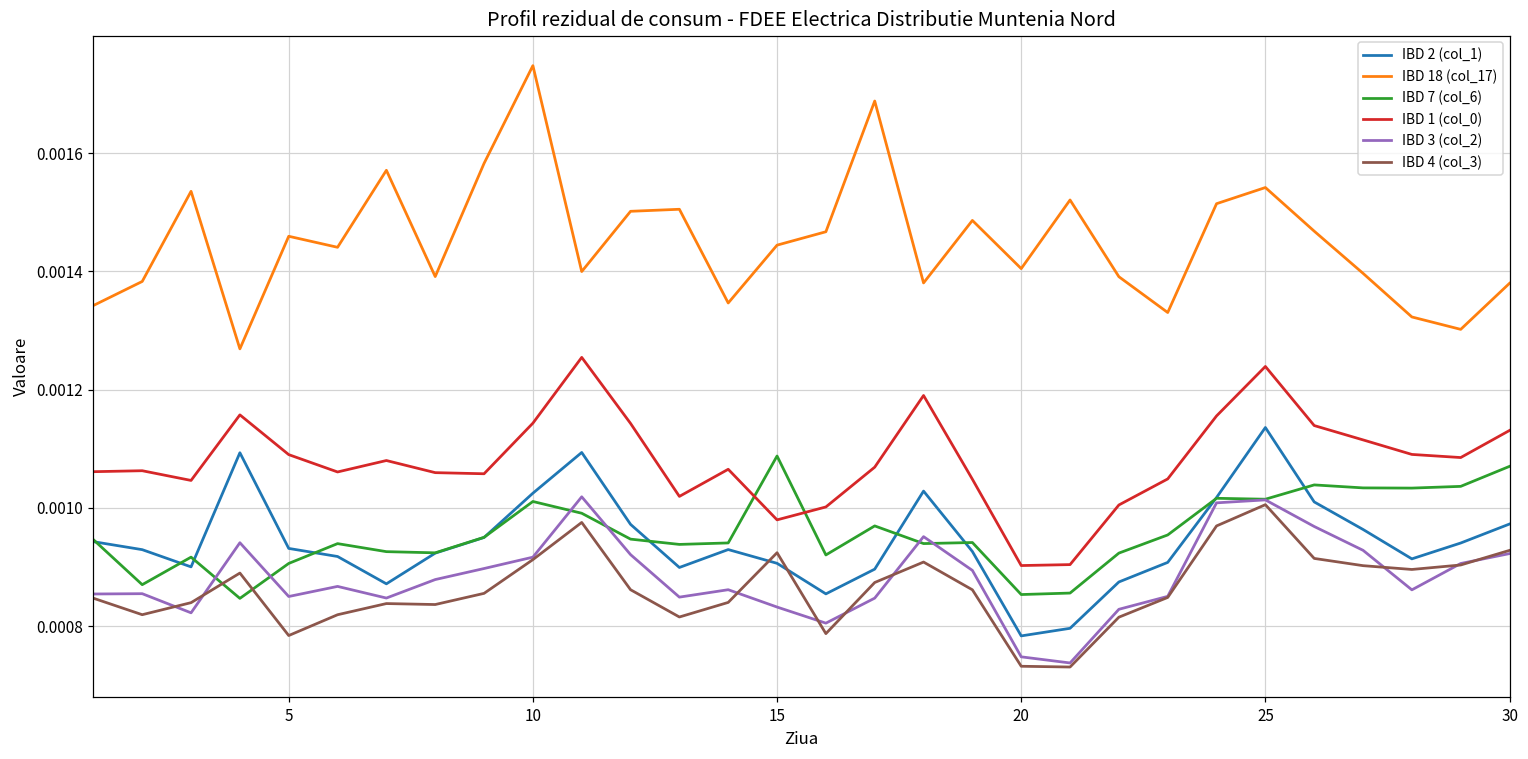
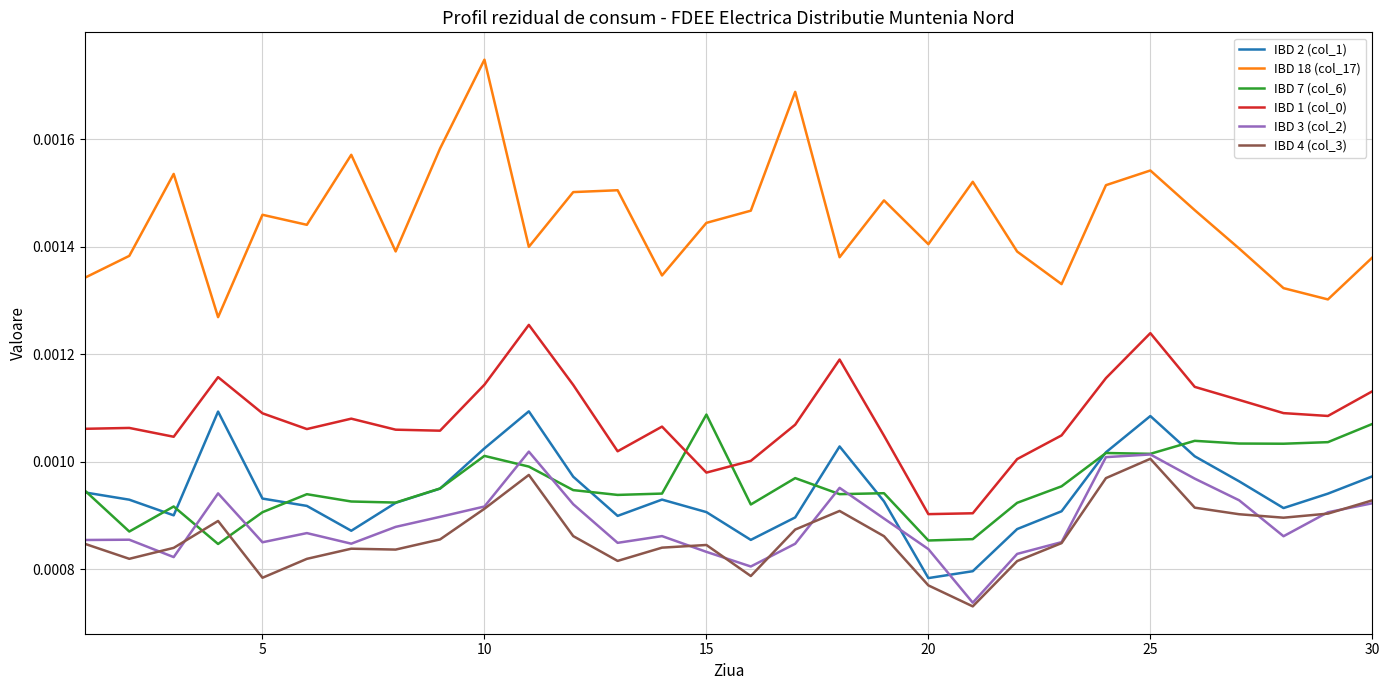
IBD 4 (col_3), 15: 0.00092 -> 0.00085
IBD 3 (col_2), 20: 0.00075 -> 0.00084
IBD 4 (col_3), 20: 0.00073 -> 0.00077
IBD 2 (col_1), 25: 0.00114 -> 0.00109
